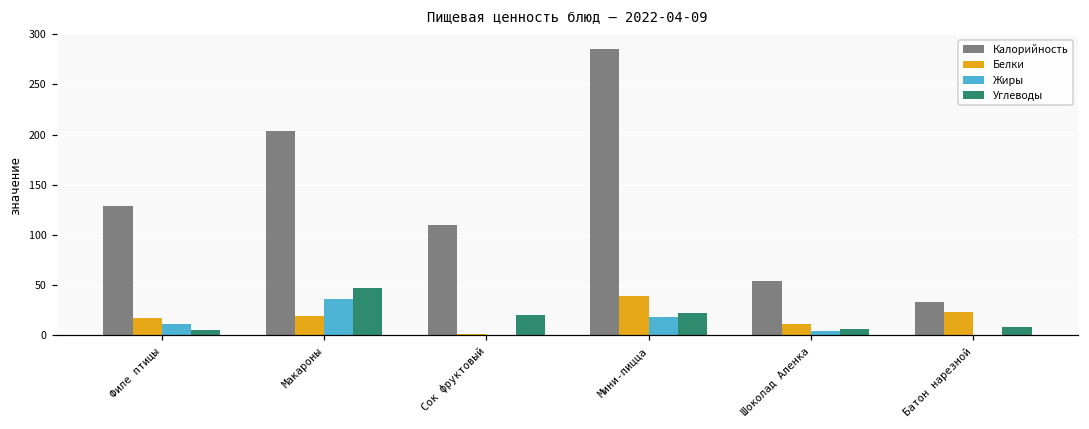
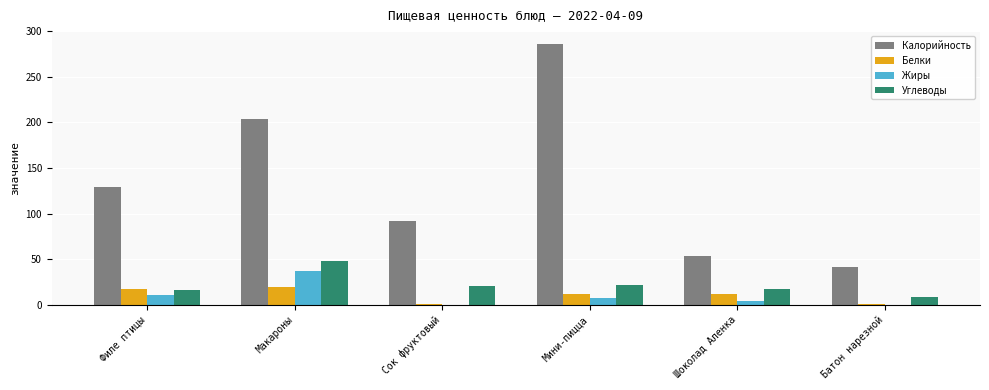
Углеводы, Филе птицы: 10 -> 20
Калорийность, Сок фруктовый: 110 -> 90
Белки, Мини-пицца: 40 -> 10
Жиры, Мини-пицца: 20 -> 10
Углеводы, Шоколад Аленка: 10 -> 20
Калорийность, Батон нарезной: 30 -> 40
Белки, Батон нарезной: 20 -> 0
